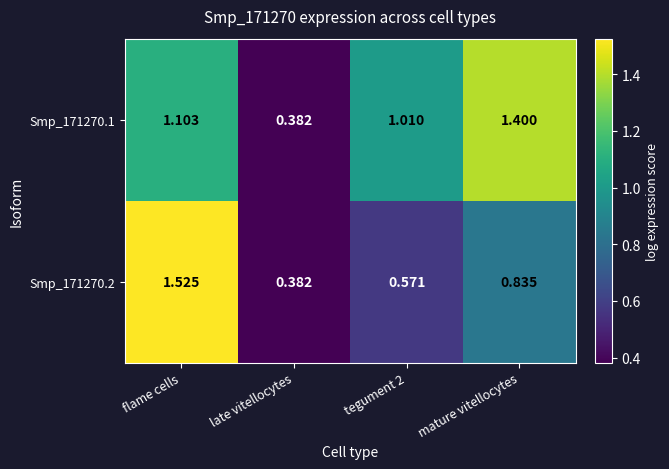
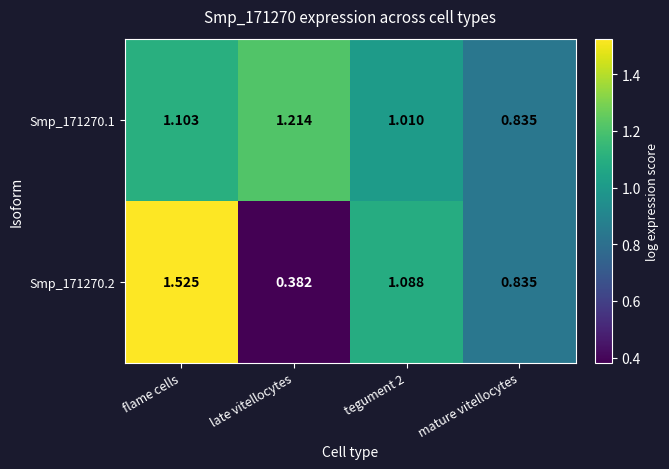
Smp_171270.1, late vitellocytes: 0.382 -> 1.214
Smp_171270.1, mature vitellocytes: 1.400 -> 0.835
Smp_171270.2, tegument 2: 0.571 -> 1.088
